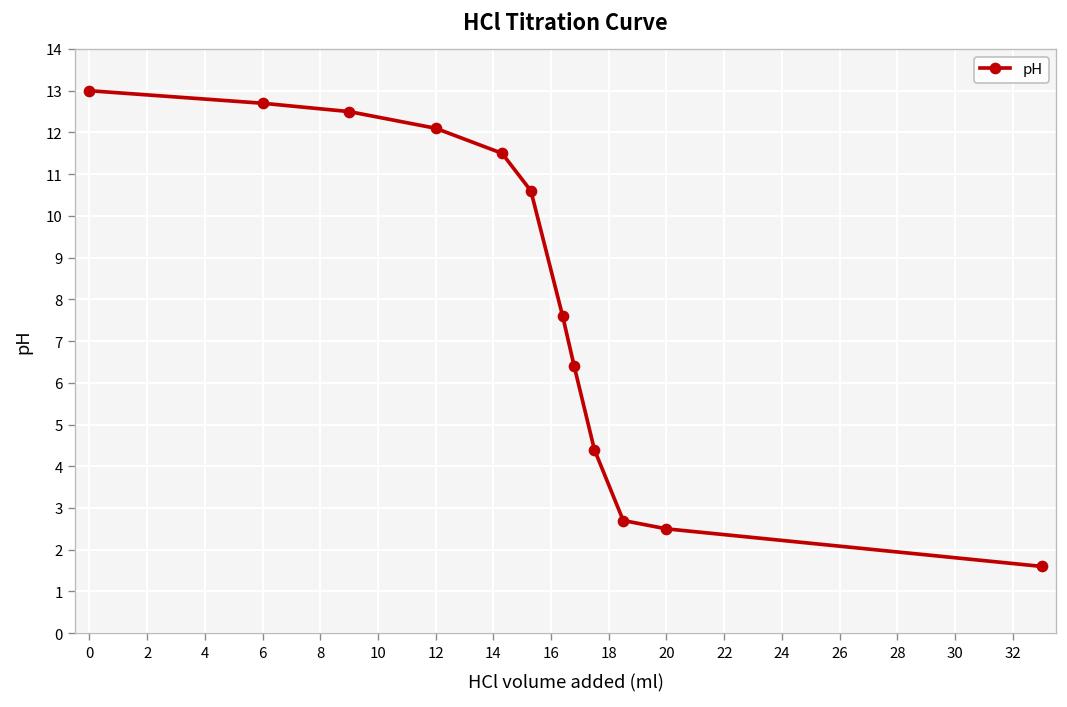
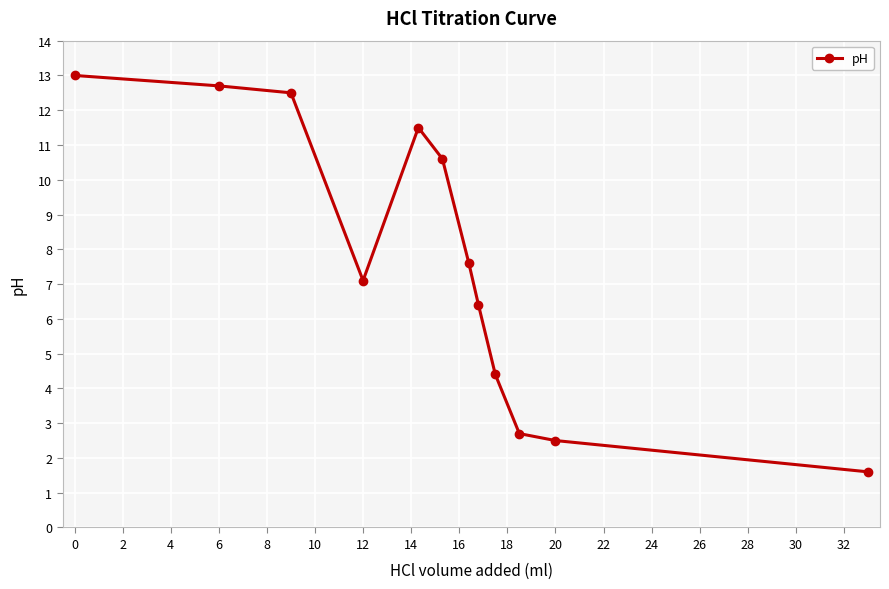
12: 12.1 -> 7.1
